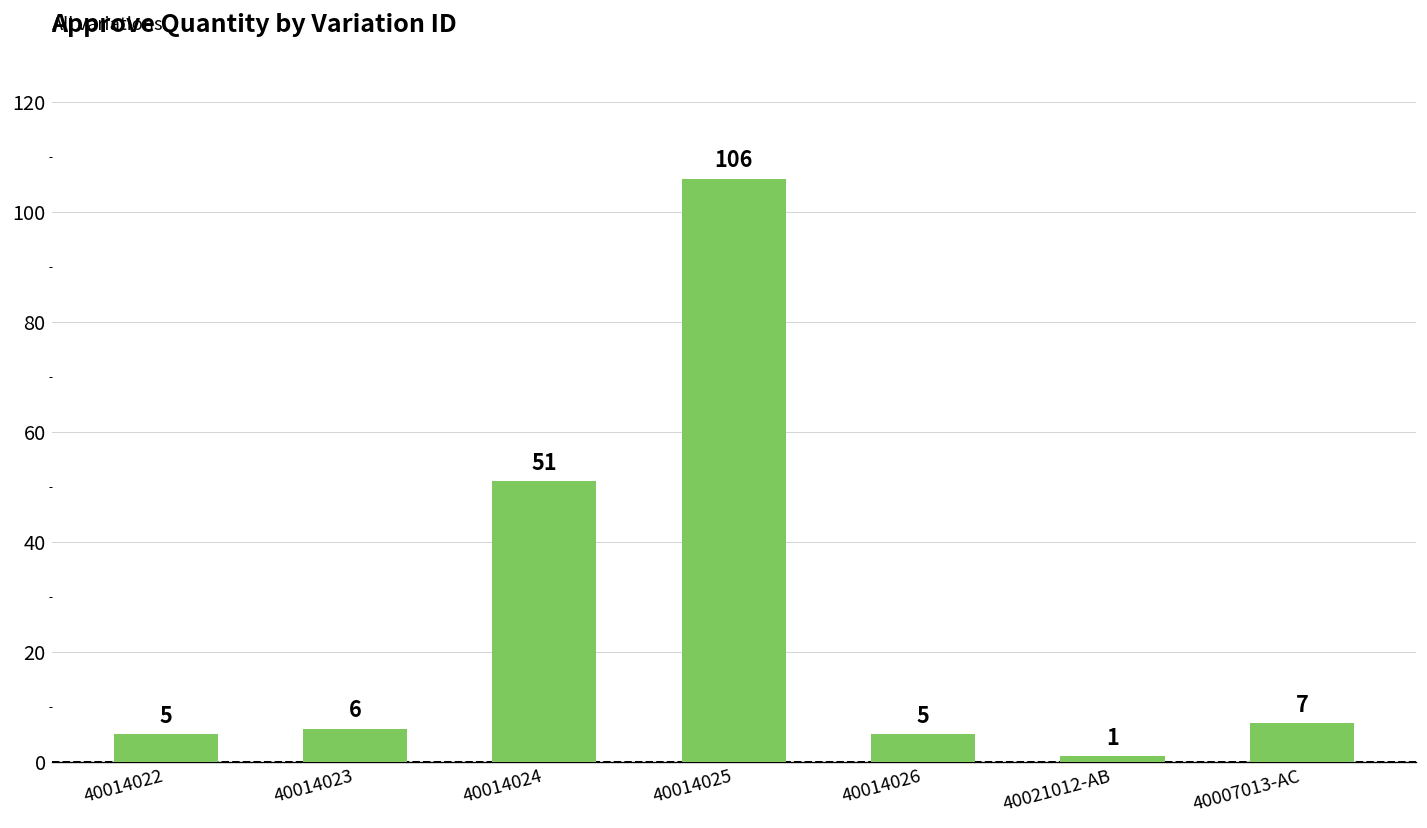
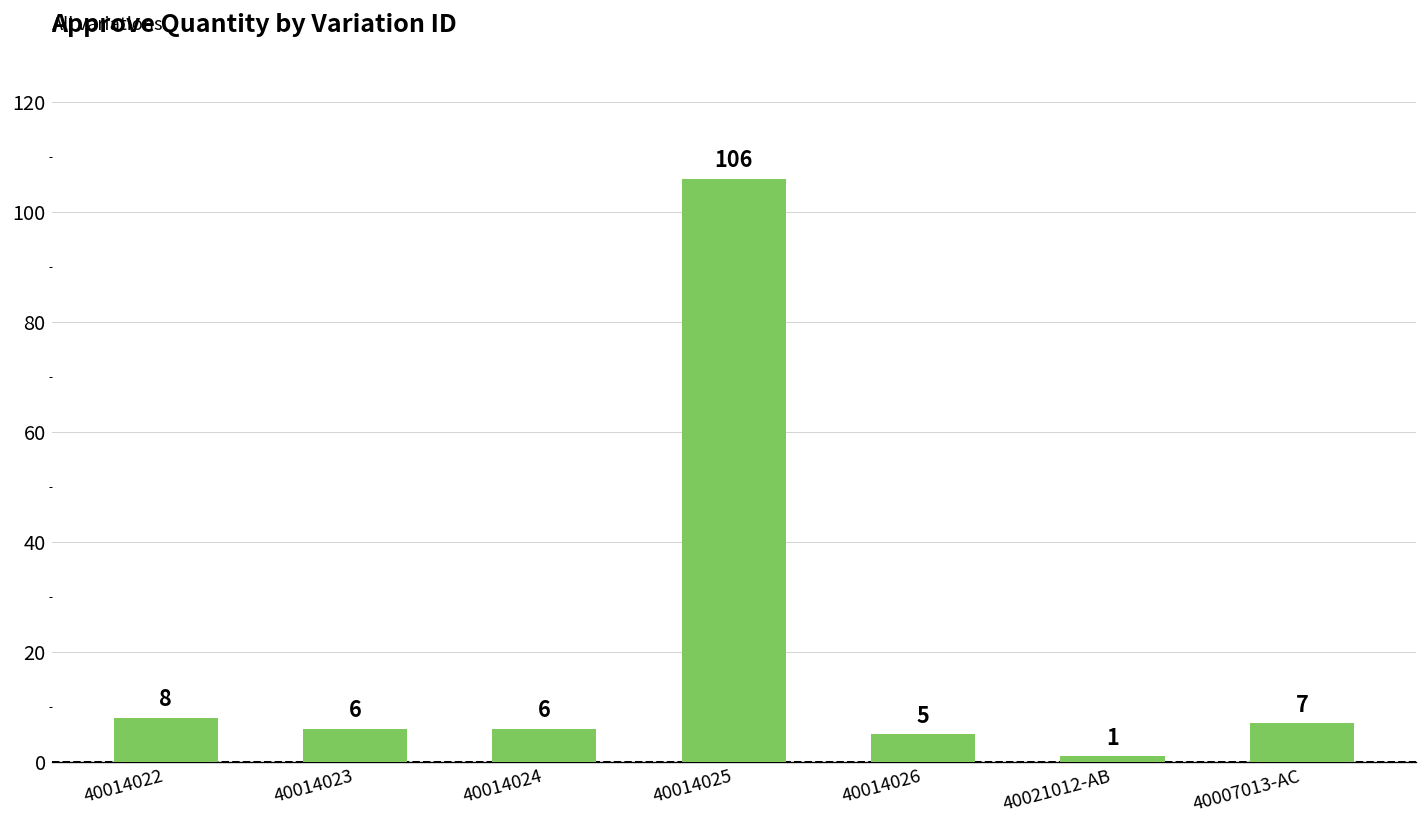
40014022: 5 -> 8
40014024: 51 -> 6
